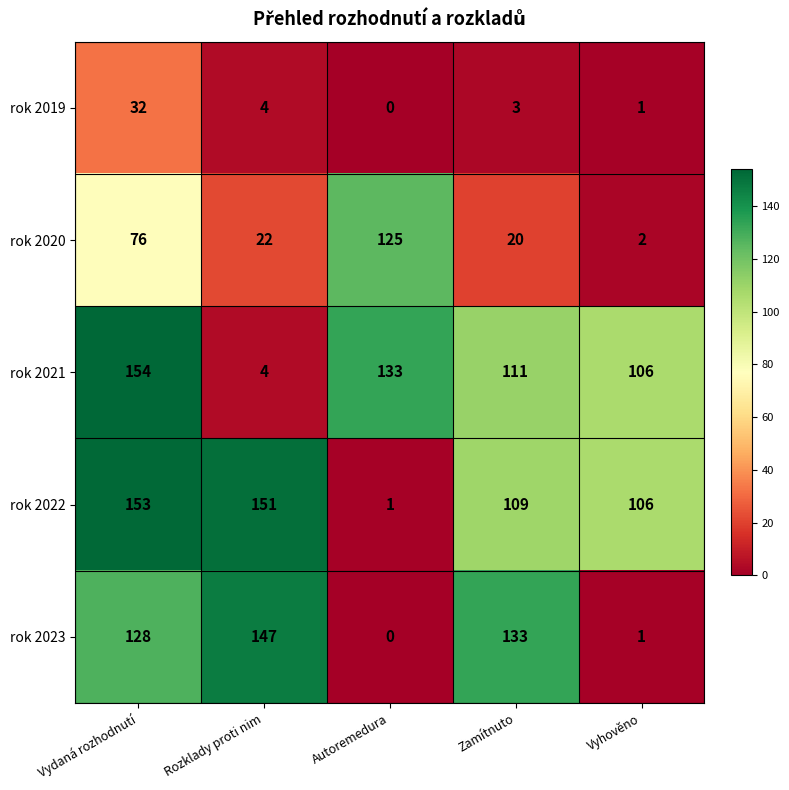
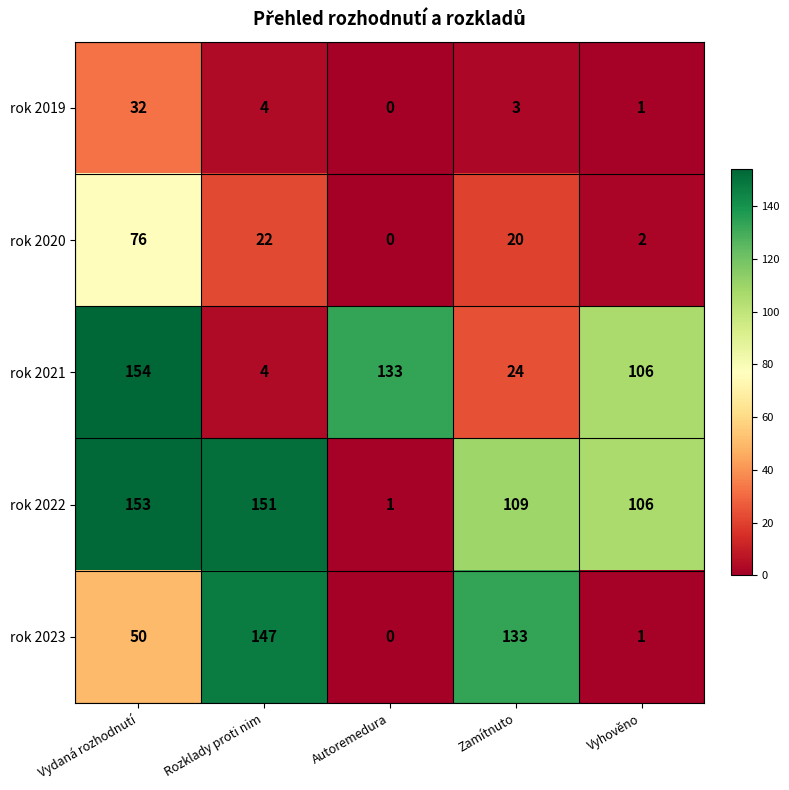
rok 2020, Autoremedura: 125 -> 0
rok 2021, Zamítnuto: 111 -> 24
rok 2023, Vydaná rozhodnutí: 128 -> 50
